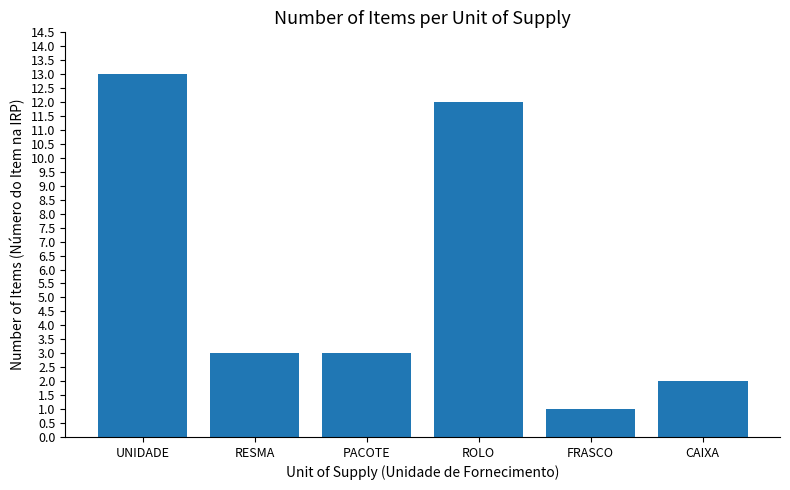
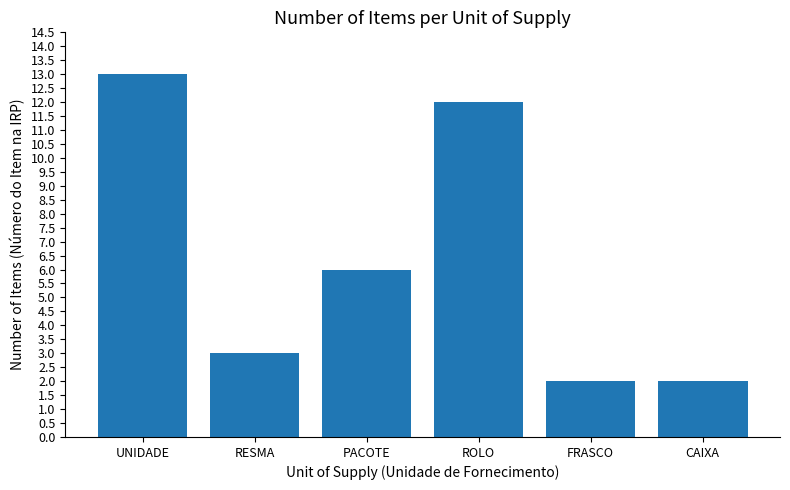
PACOTE: 3 -> 6
FRASCO: 1 -> 2
